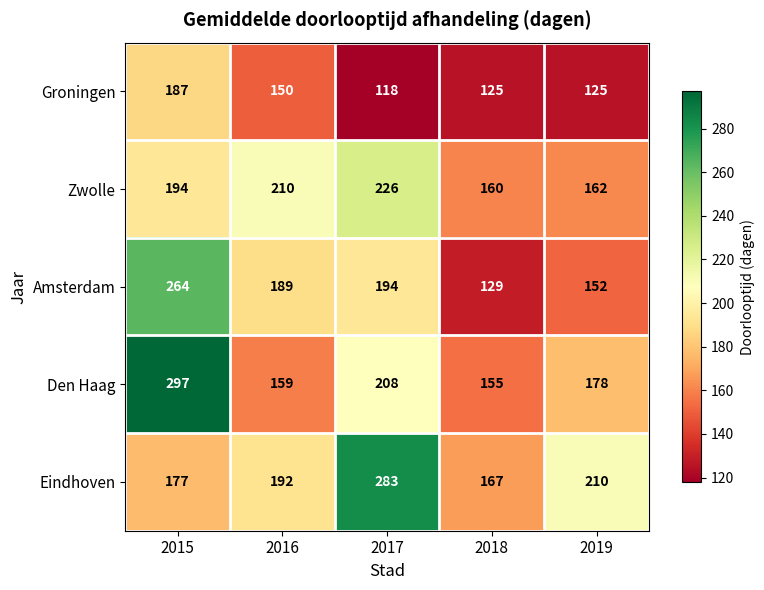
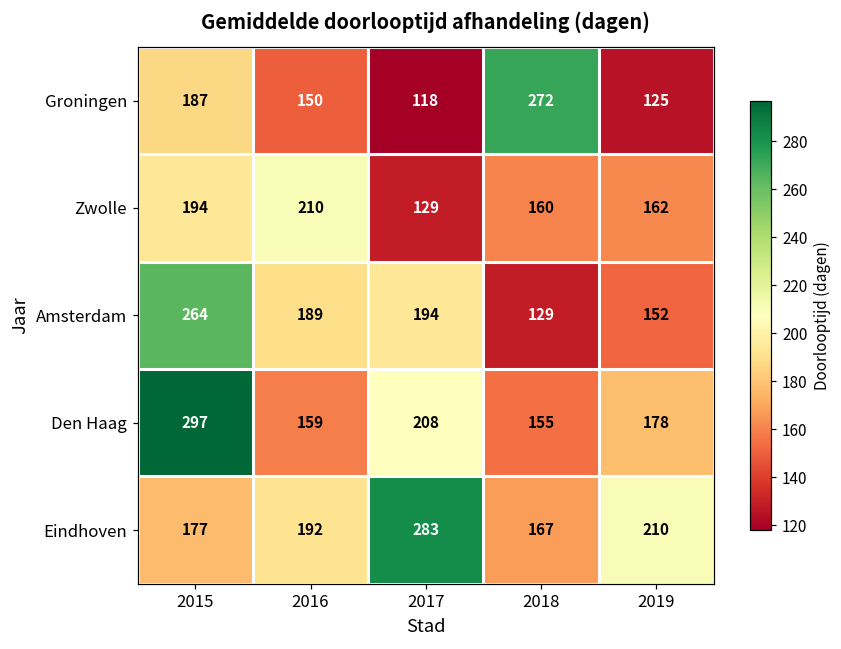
Groningen, 2018: 125 -> 272
Zwolle, 2017: 226 -> 129
